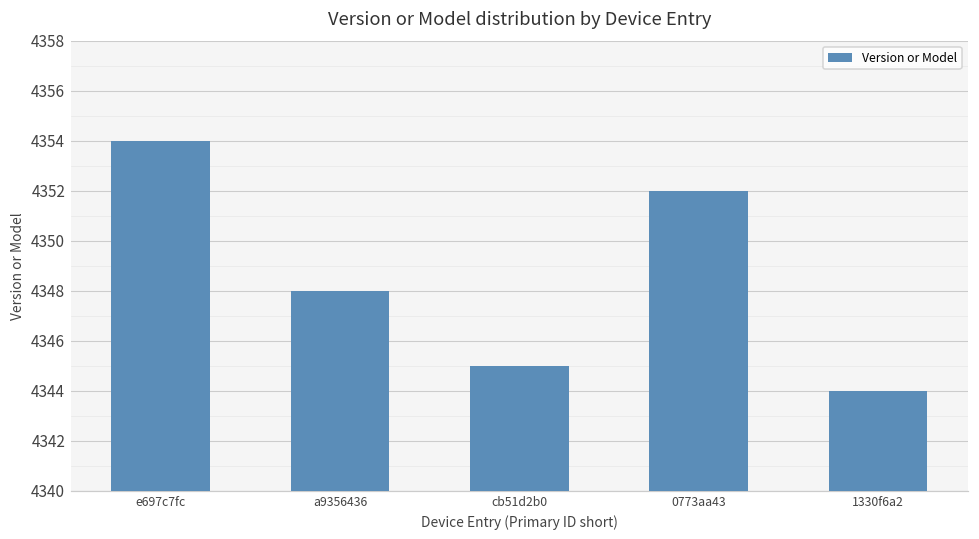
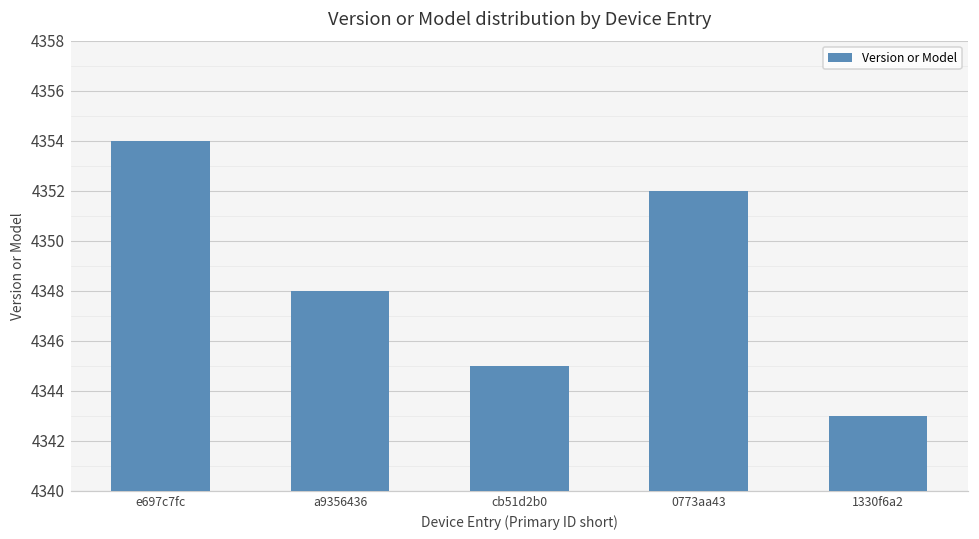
1330f6a2: 4344 -> 4343
